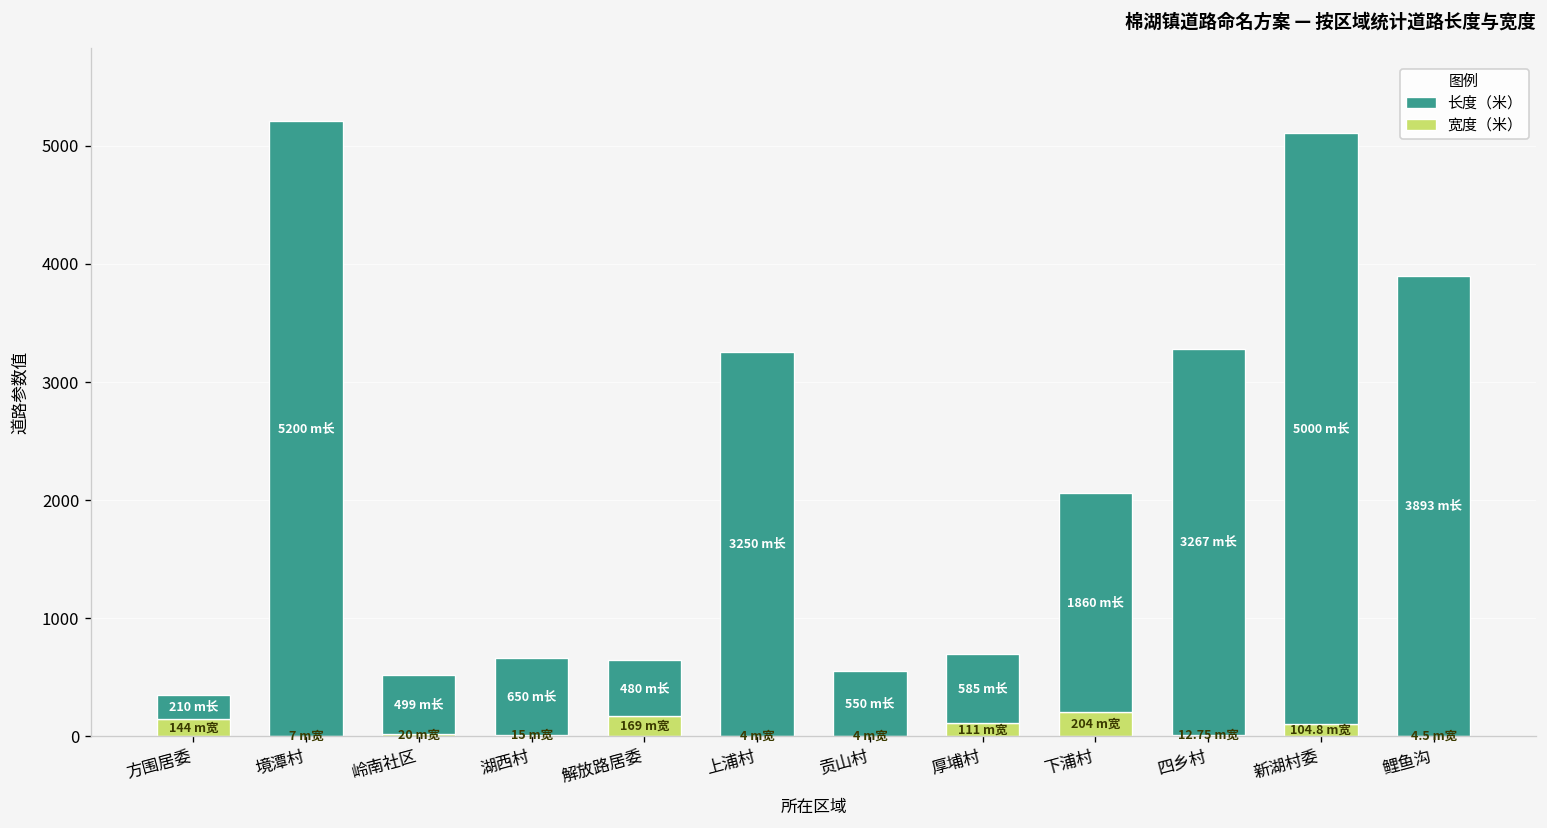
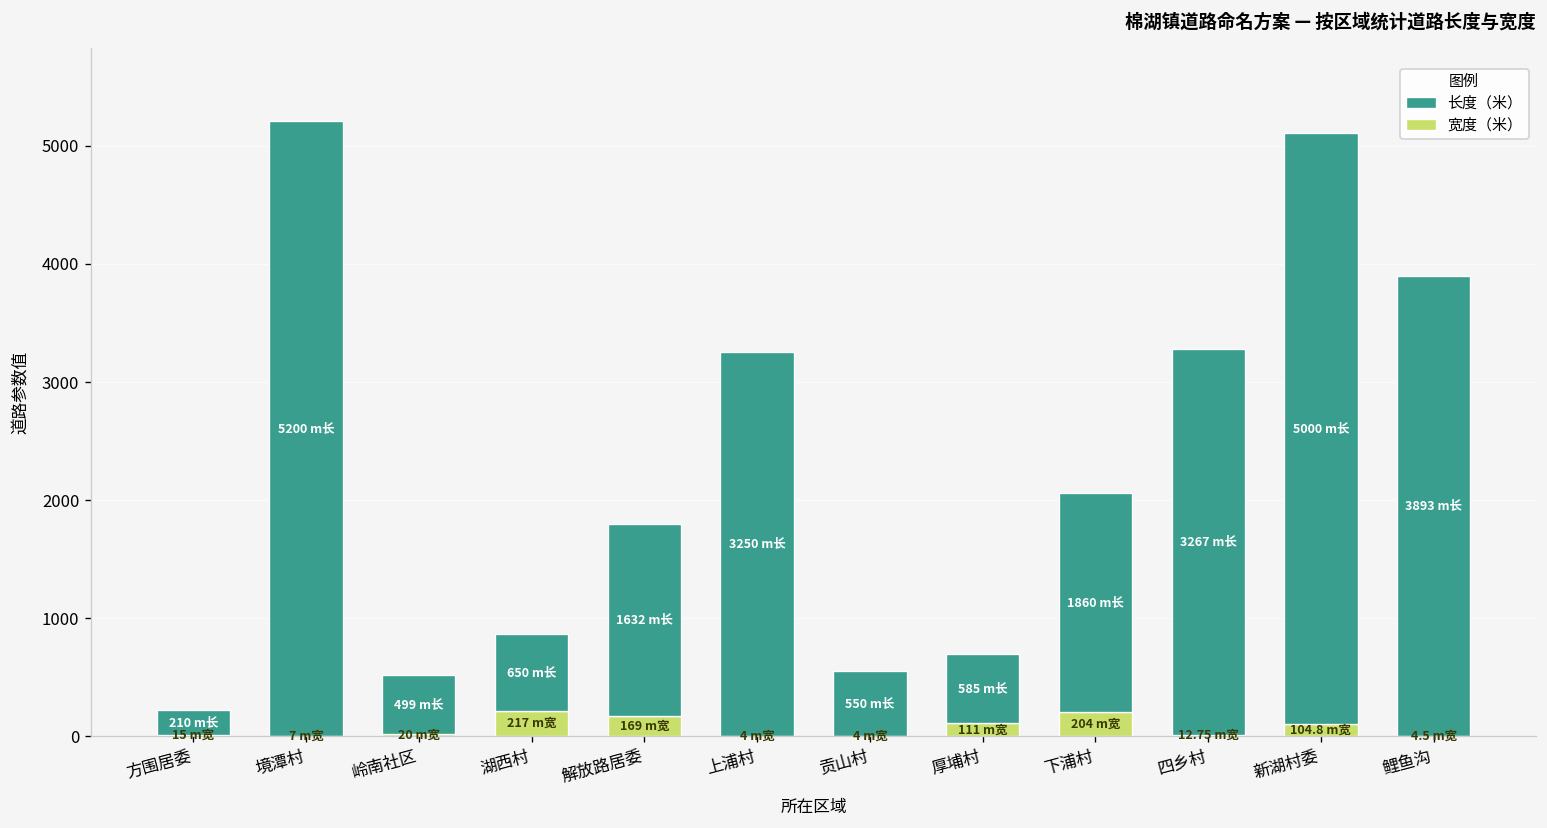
宽度（米）, 方围居委: 144 -> 15
宽度（米）, 湖西村: 15 -> 217
长度（米）, 解放路居委: 480 -> 1632
